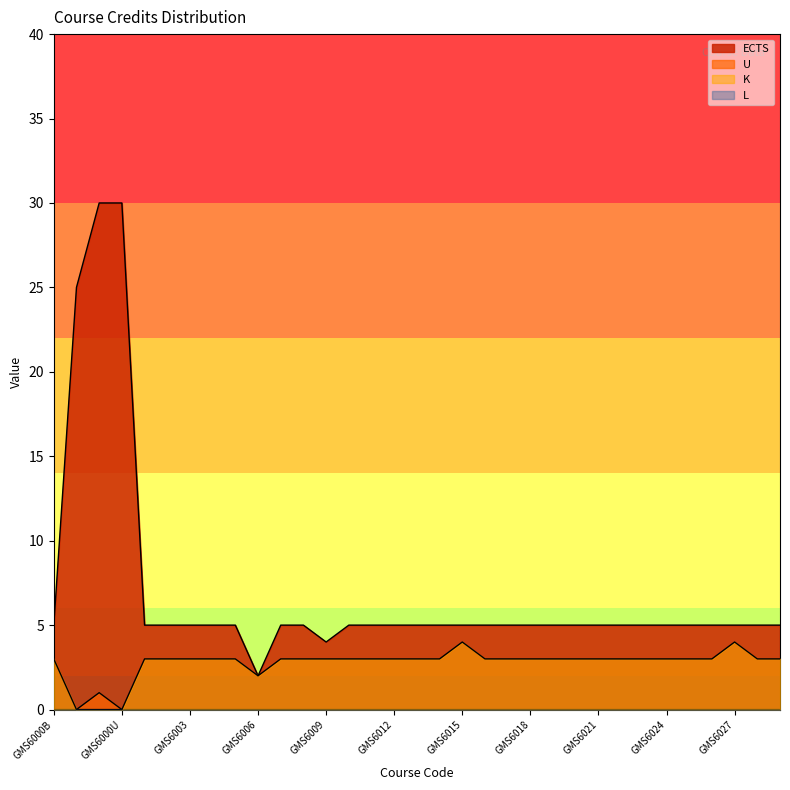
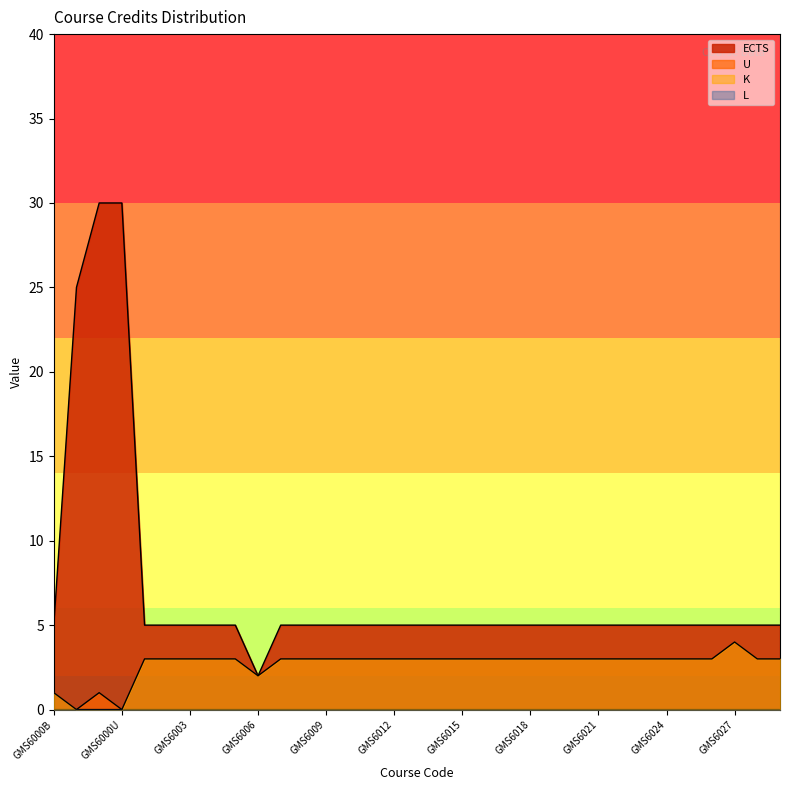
K, GMS6000B: 3 -> 1
ECTS, GMS6009: 4 -> 5
K, GMS6015: 4 -> 3
